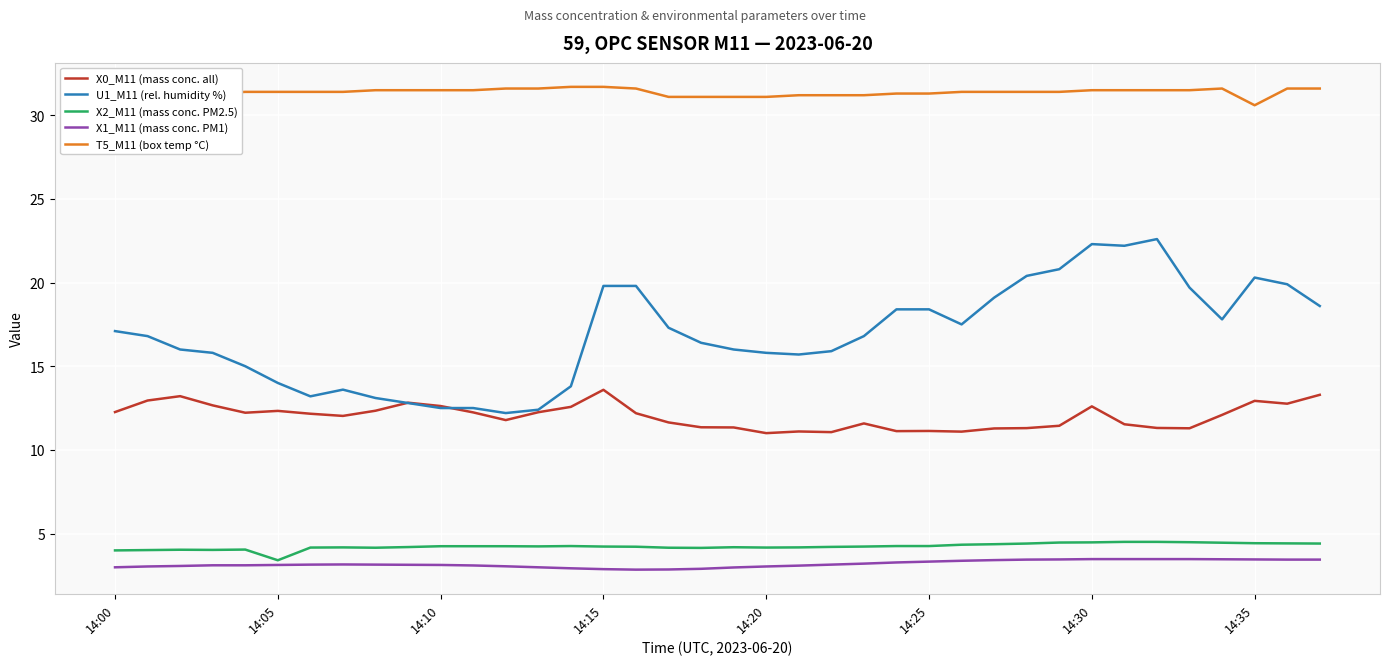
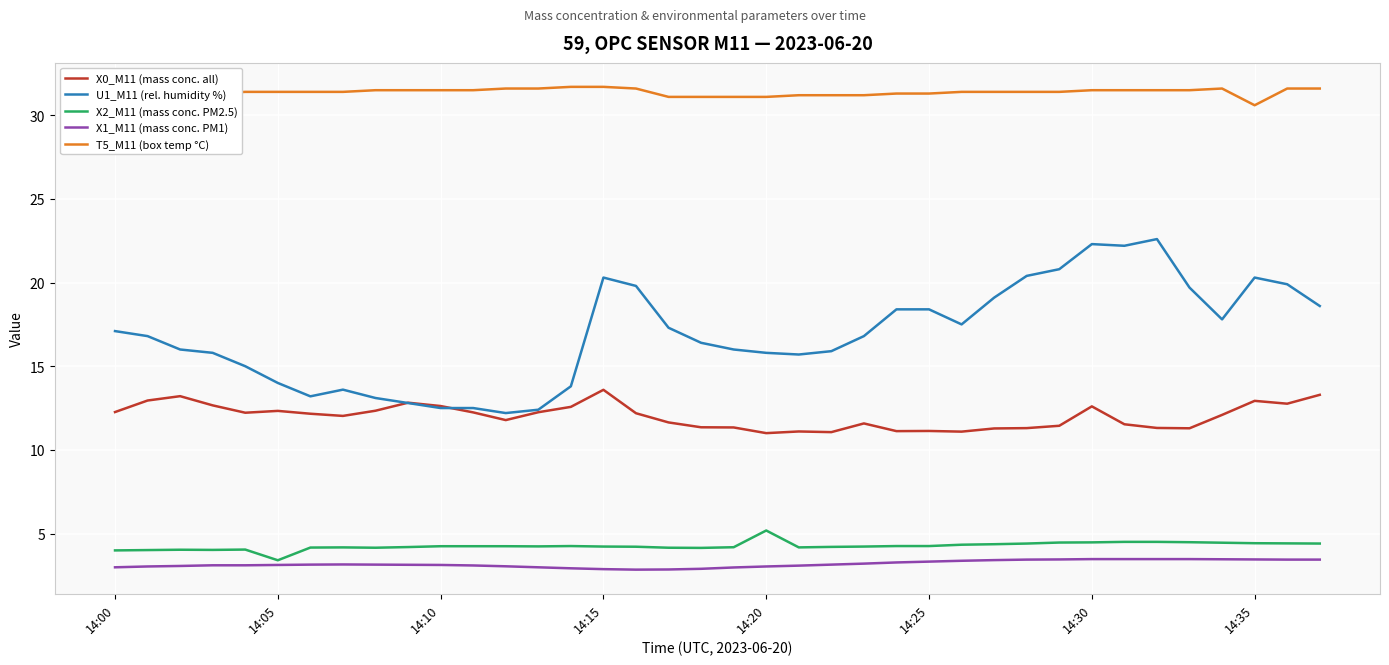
U1_M11 (rel. humidity %), 14:15: 19.8 -> 20.3
X2_M11 (mass conc. PM2.5), 14:20: 4.2 -> 5.2
